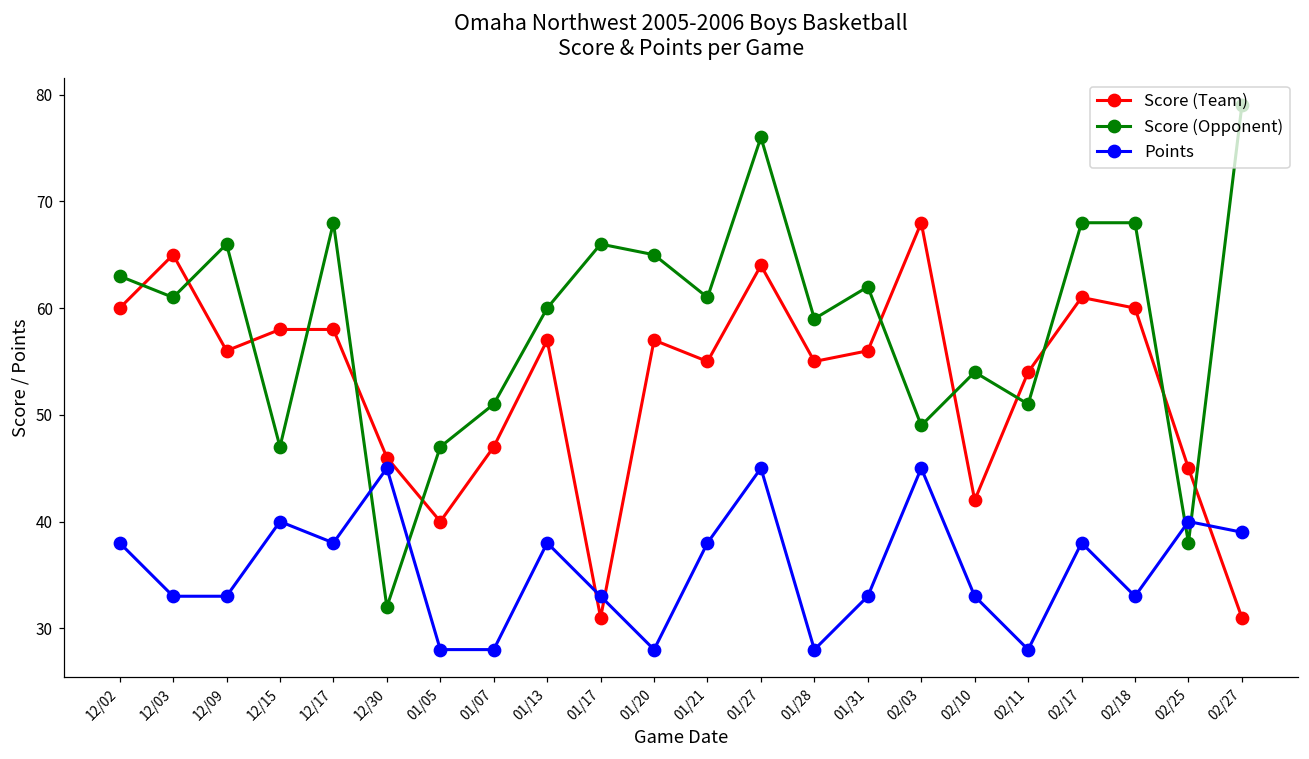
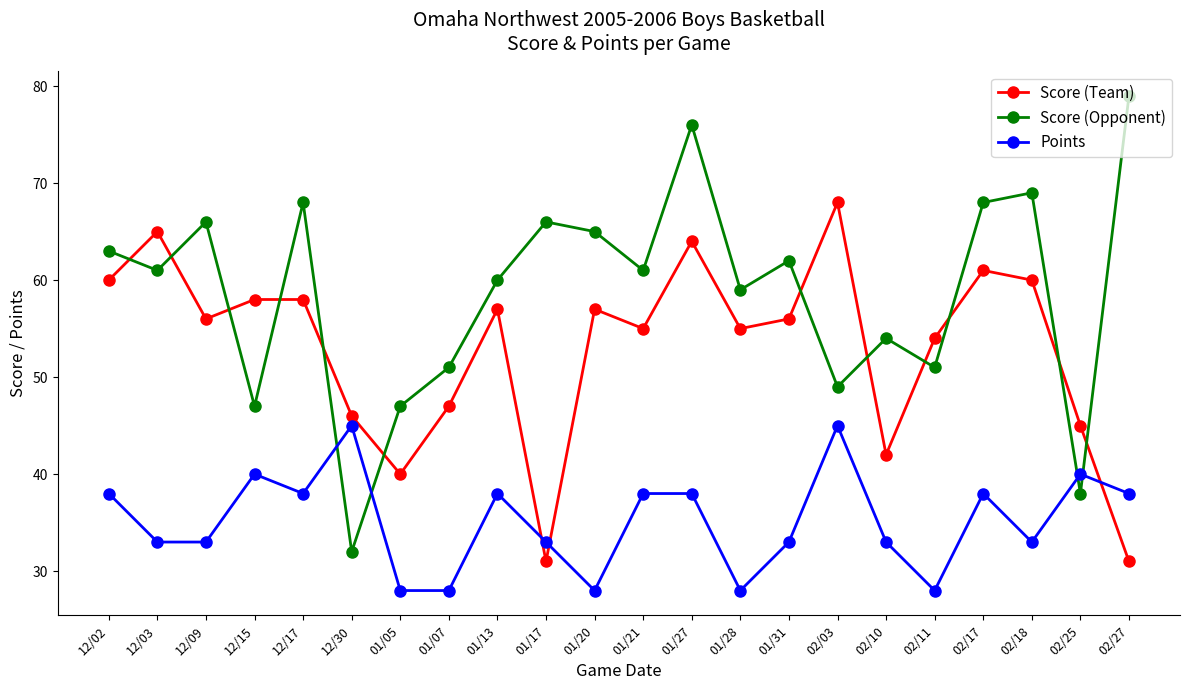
Points, 01/27: 45 -> 38
Score (Opponent), 02/18: 68 -> 69
Points, 02/27: 39 -> 38
